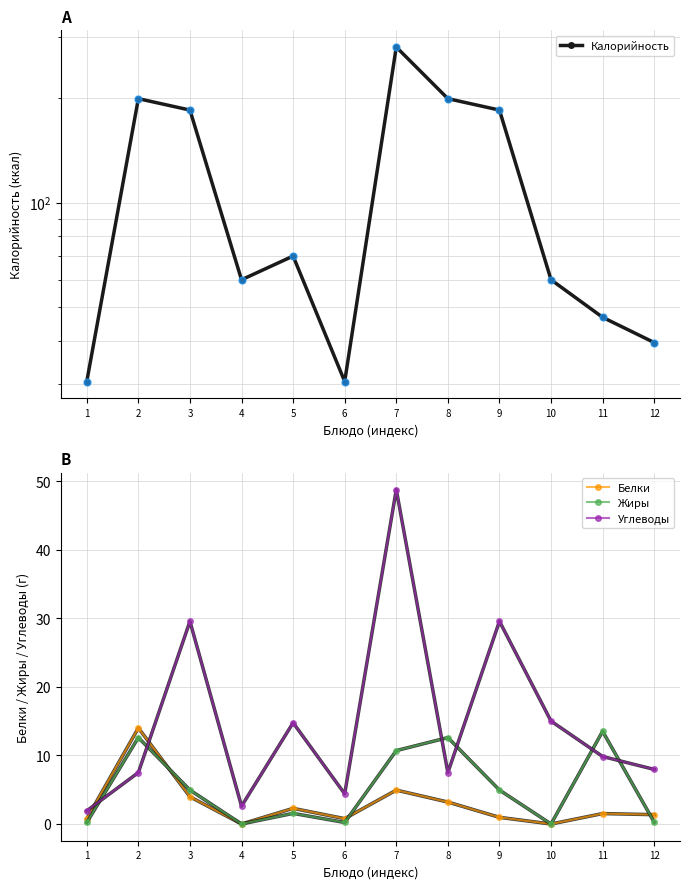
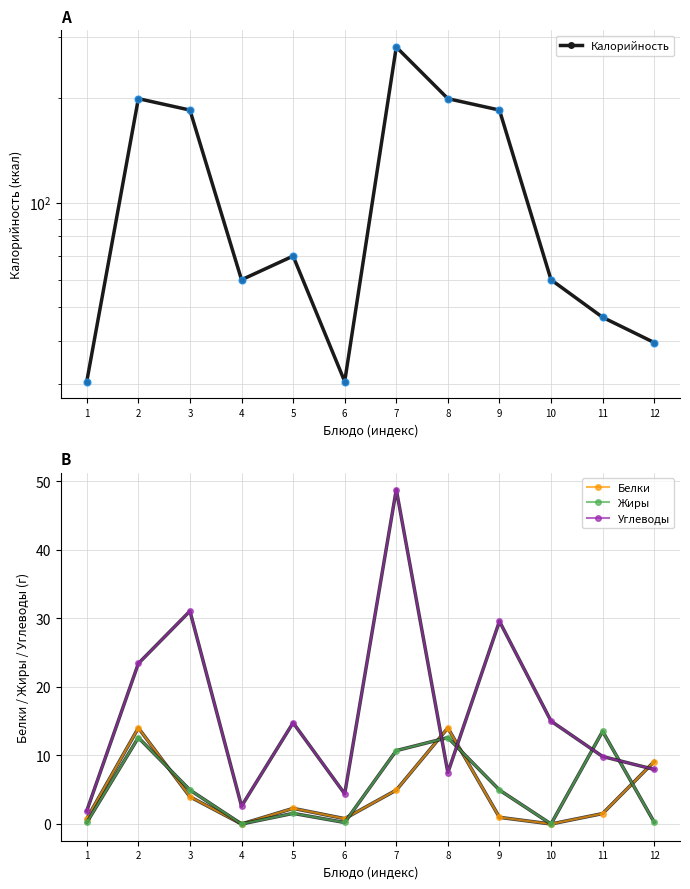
B, Углеводы, 2: 8 -> 23
B, Углеводы, 3: 30 -> 31
B, Белки, 8: 3 -> 14
B, Белки, 12: 1 -> 9
